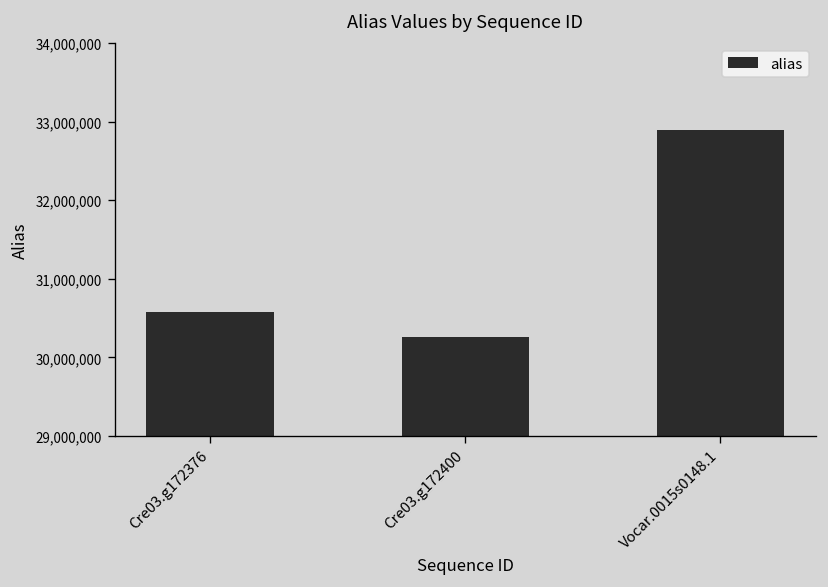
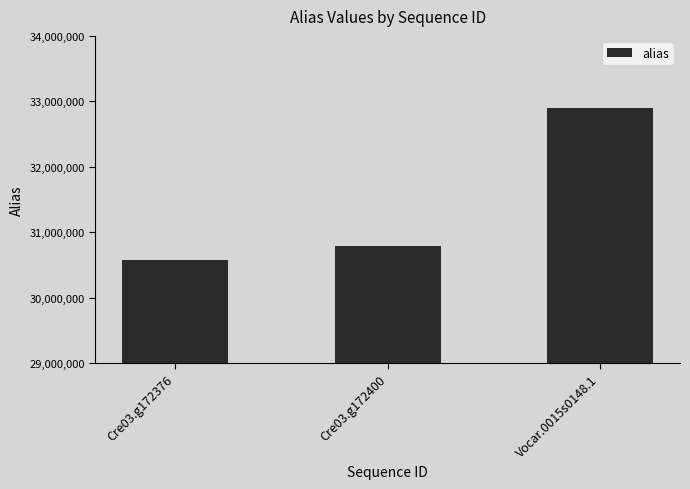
Cre03.g172400: 30,300,000 -> 30,800,000
